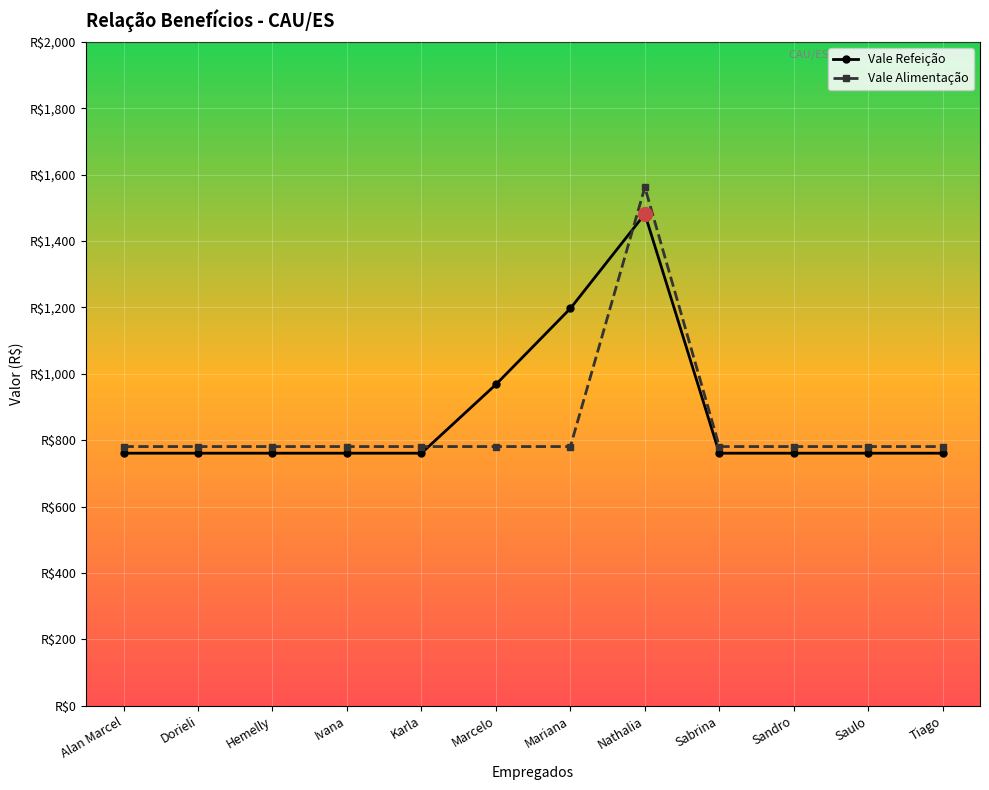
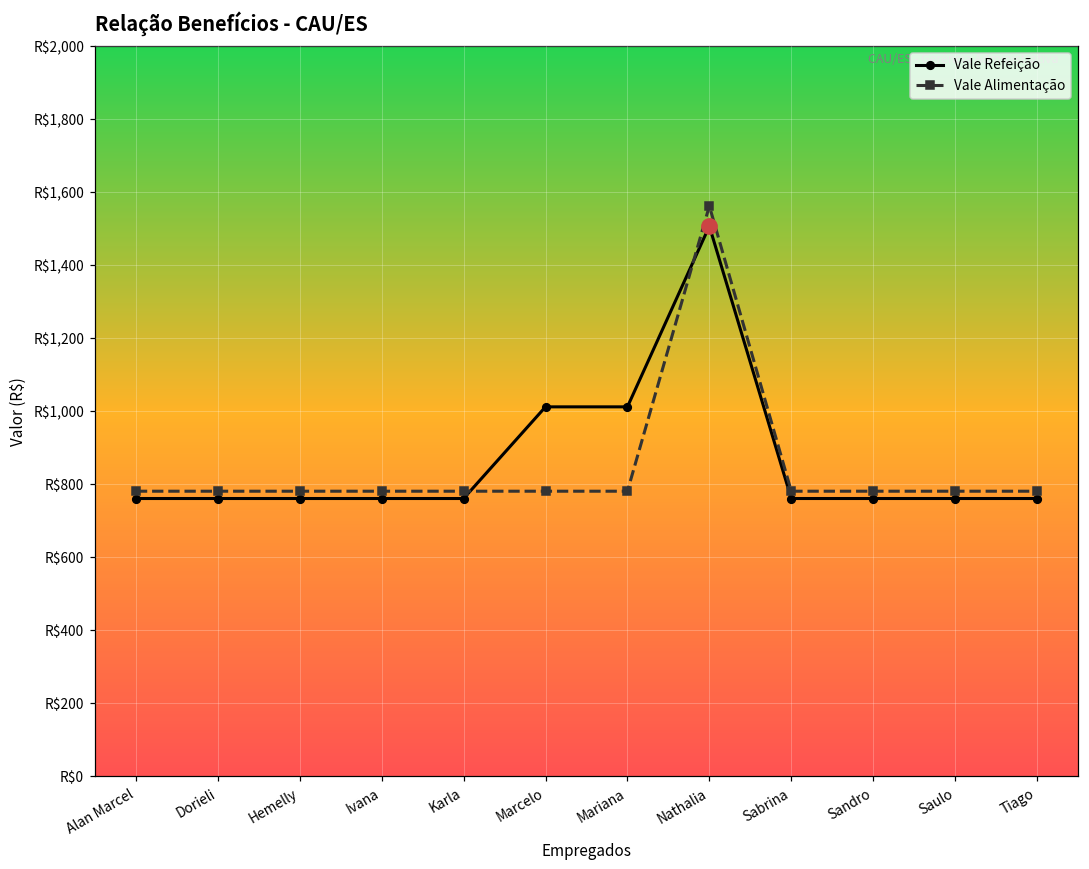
Vale Refeição, Marcelo: R$970 -> R$1,010
Vale Refeição, Mariana: R$1,200 -> R$1,010
Vale Refeição, Nathalia: R$1,480 -> R$1,510
